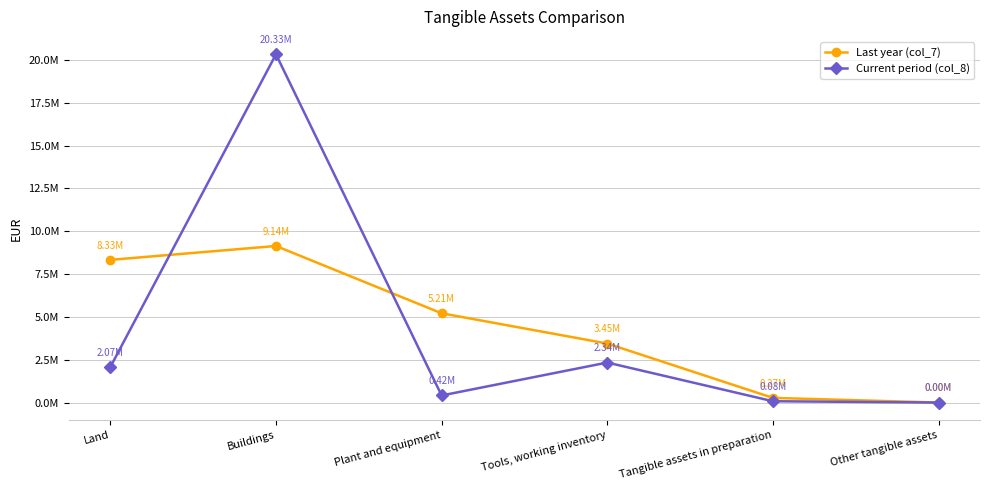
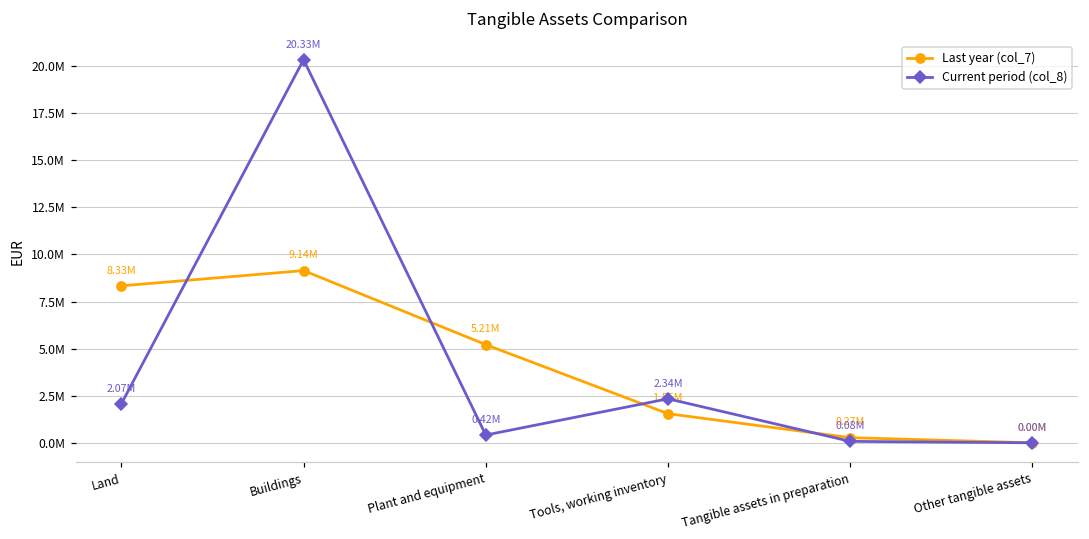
Last year (col_7), Tools, working inventory: 3.45M -> 1.55M
